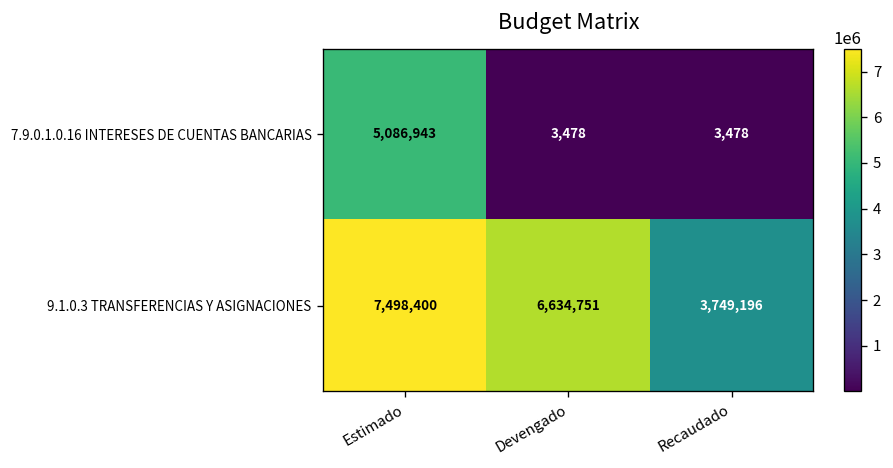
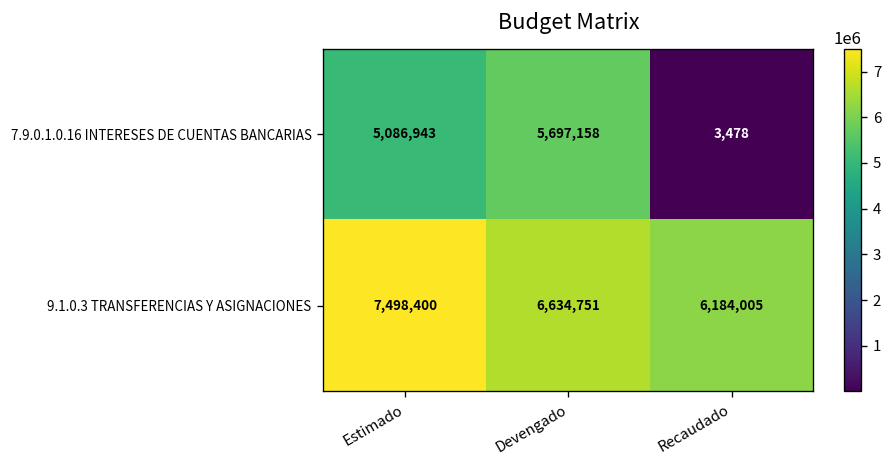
7.9.0.1.0.16 INTERESES DE CUENTAS BANCARIAS, Devengado: 3,478 -> 5,697,158
9.1.0.3 TRANSFERENCIAS Y ASIGNACIONES, Recaudado: 3,749,196 -> 6,184,005
